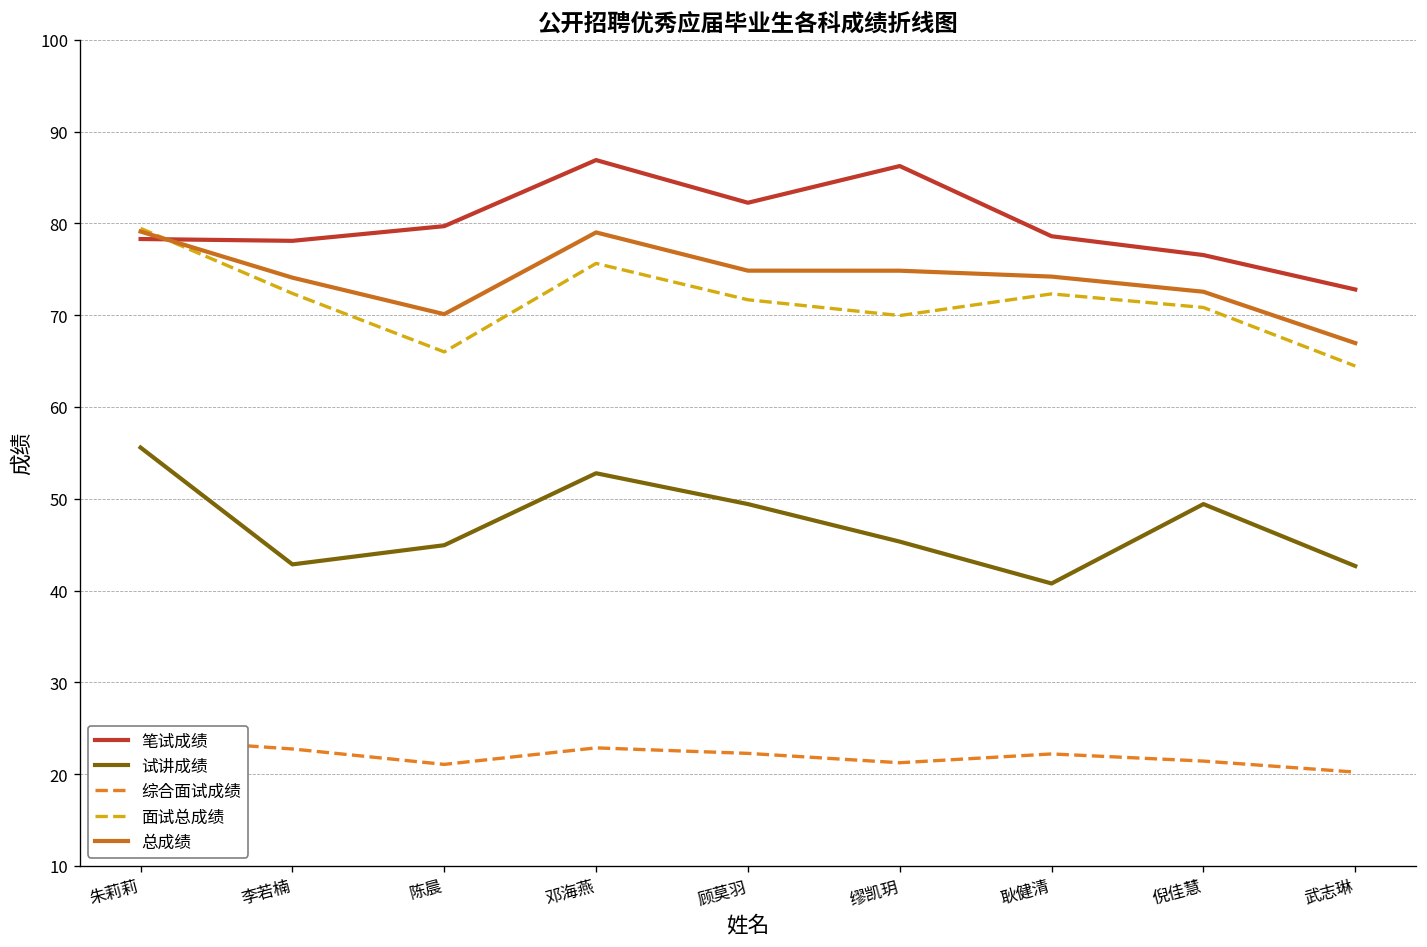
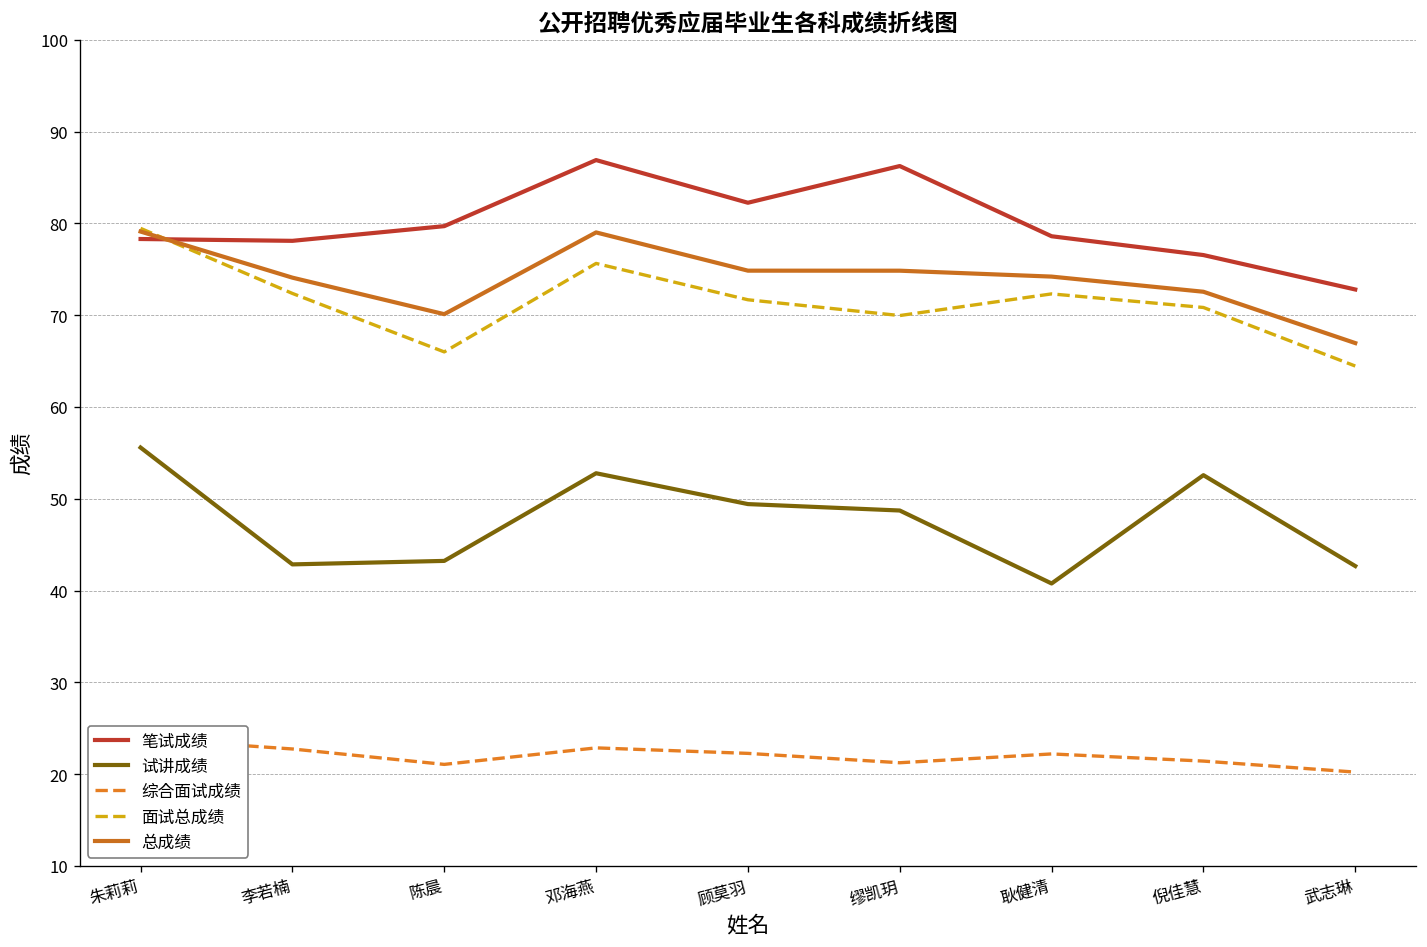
试讲成绩, 陈晨: 45 -> 43
试讲成绩, 缪凯玥: 45 -> 49
试讲成绩, 倪佳慧: 49 -> 53
